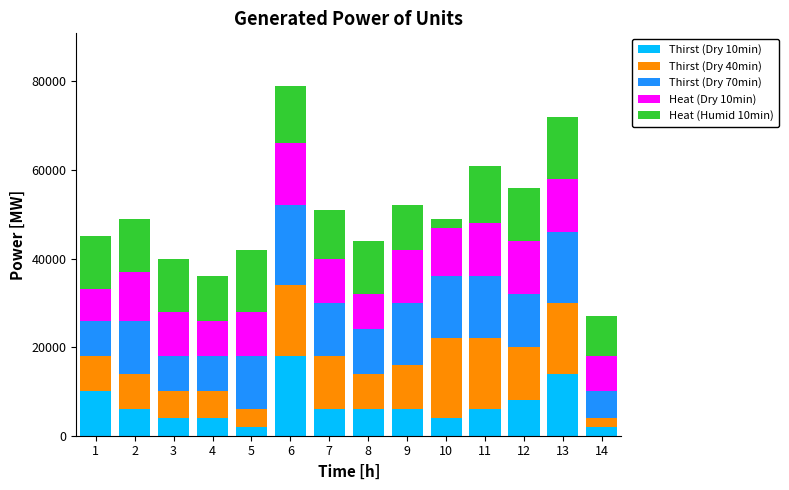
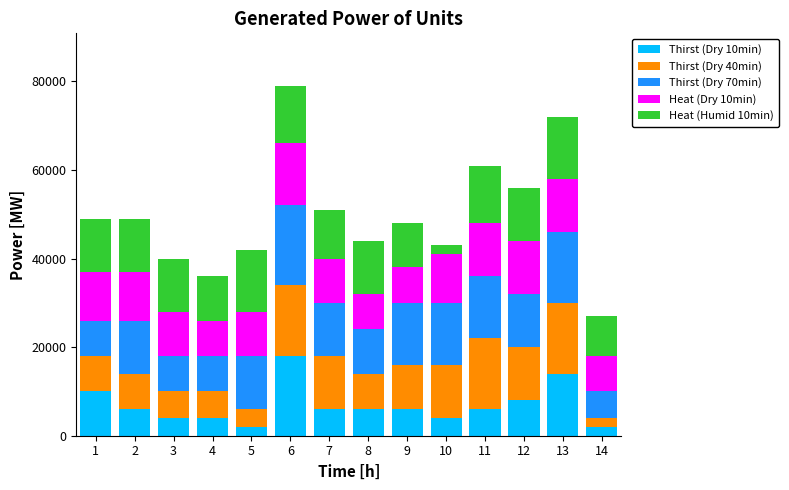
Heat (Dry 10min), 1: 7000 -> 11000
Heat (Dry 10min), 9: 12000 -> 8000
Thirst (Dry 40min), 10: 18000 -> 12000
